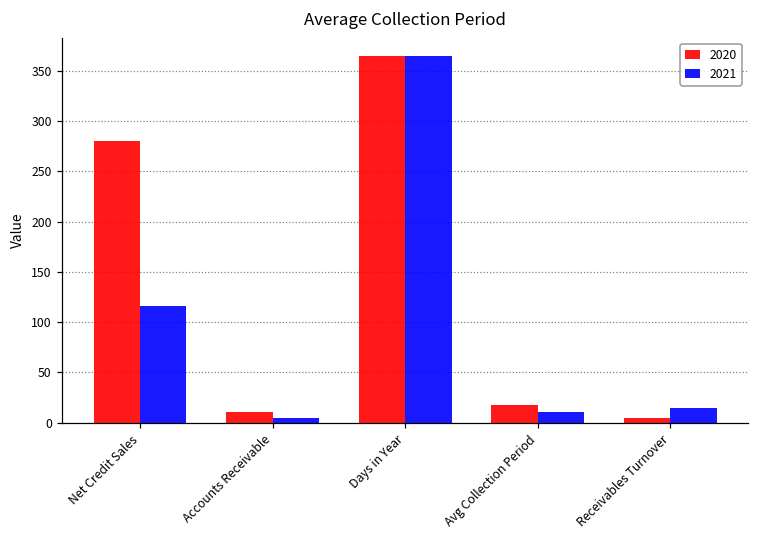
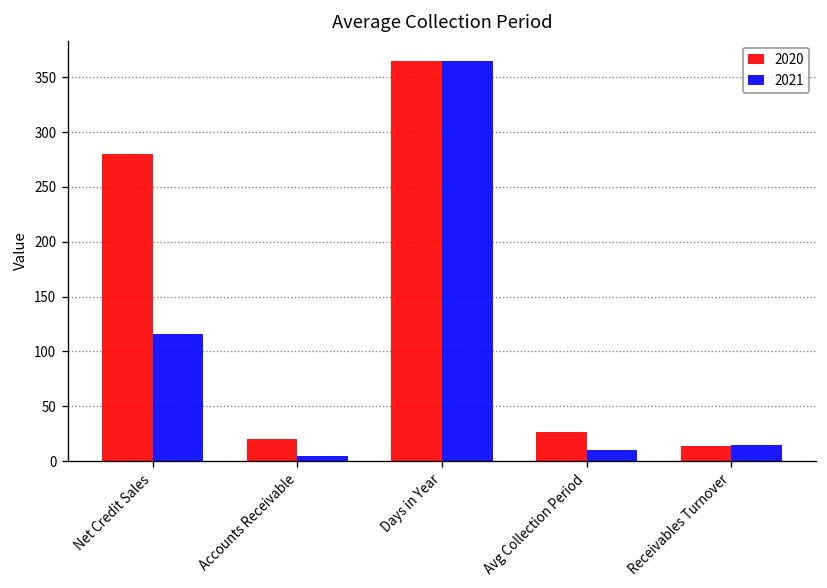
2020, Accounts Receivable: 10 -> 20
2020, Avg Collection Period: 20 -> 30
2020, Receivables Turnover: 5 -> 14
